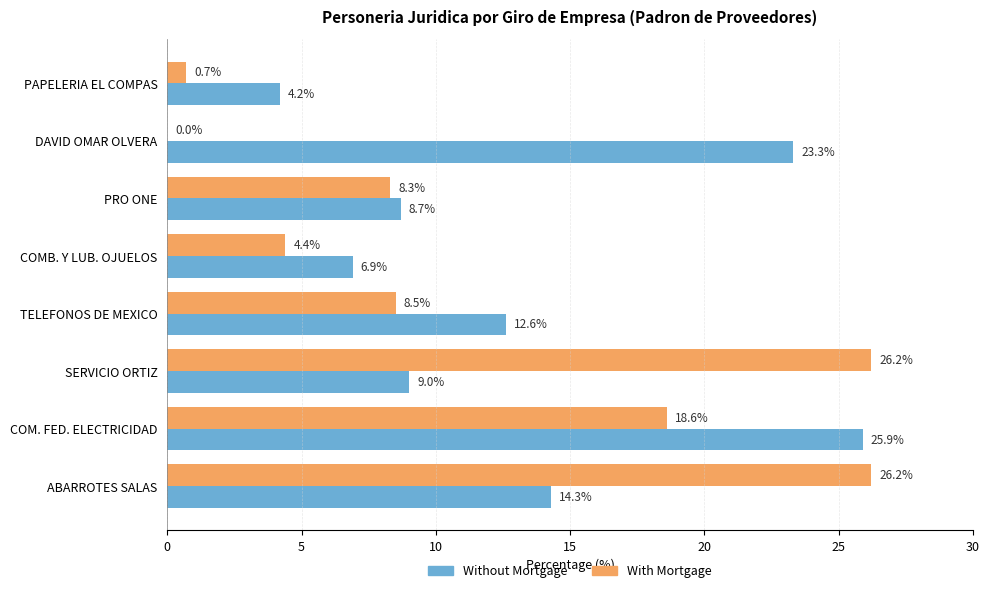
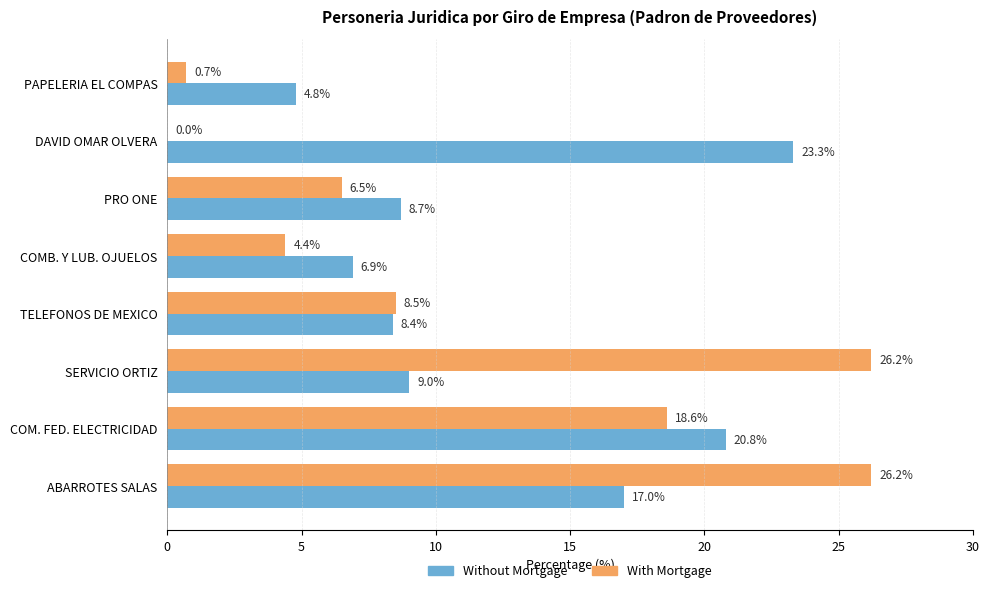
Without Mortgage, PAPELERIA EL COMPAS: 4.2% -> 4.8%
With Mortgage, PRO ONE: 8.3% -> 6.5%
Without Mortgage, TELEFONOS DE MEXICO: 12.6% -> 8.4%
Without Mortgage, COM. FED. ELECTRICIDAD: 25.9% -> 20.8%
Without Mortgage, ABARROTES SALAS: 14.3% -> 17.0%
